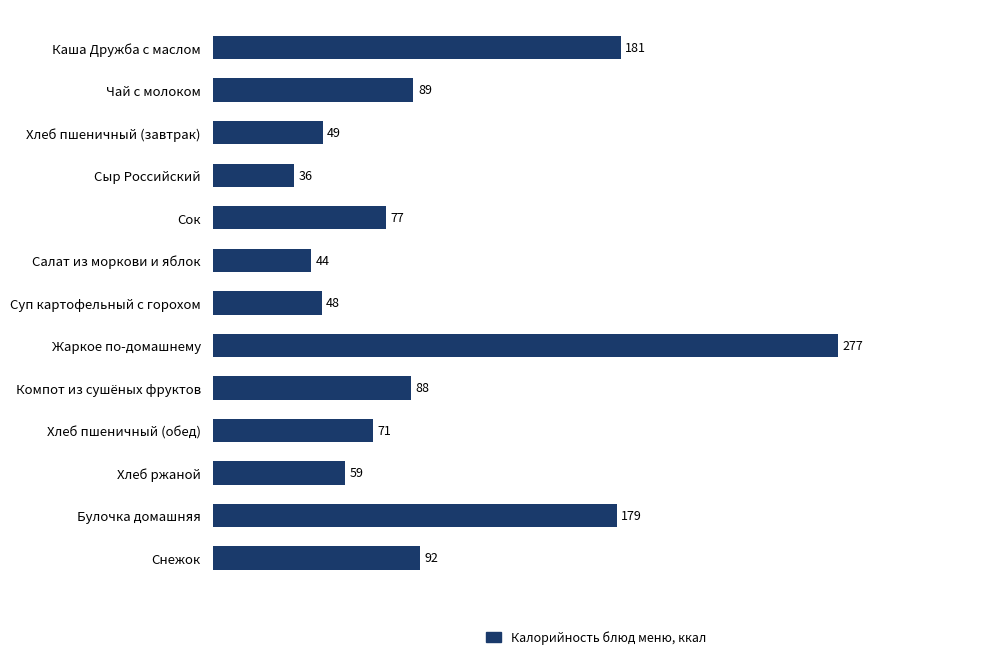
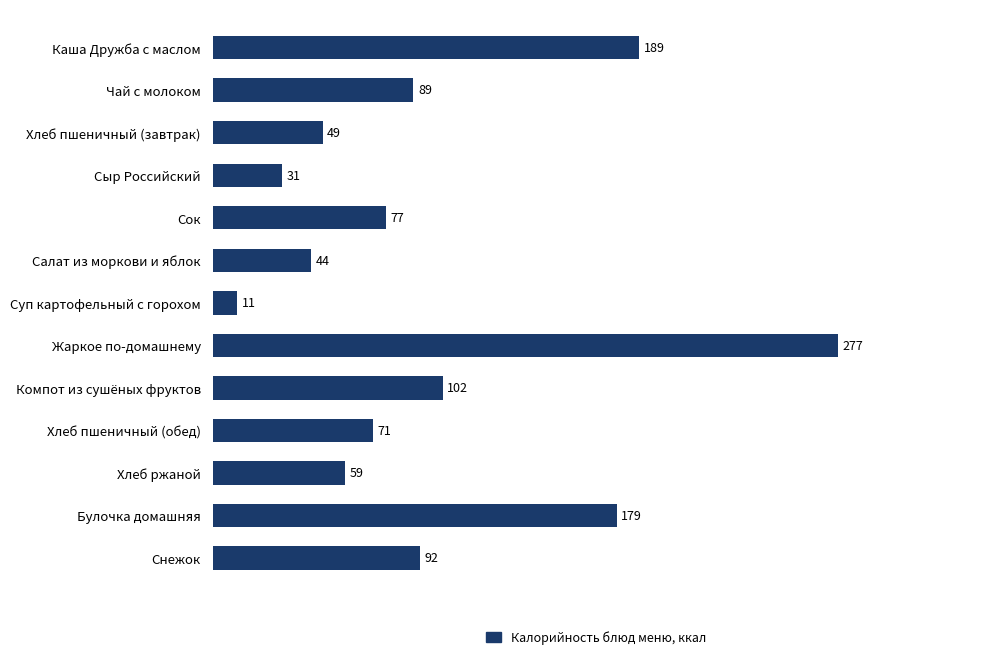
Каша Дружба с маслом: 181 -> 189
Сыр Российский: 36 -> 31
Суп картофельный с горохом: 48 -> 11
Компот из сушёных фруктов: 88 -> 102
